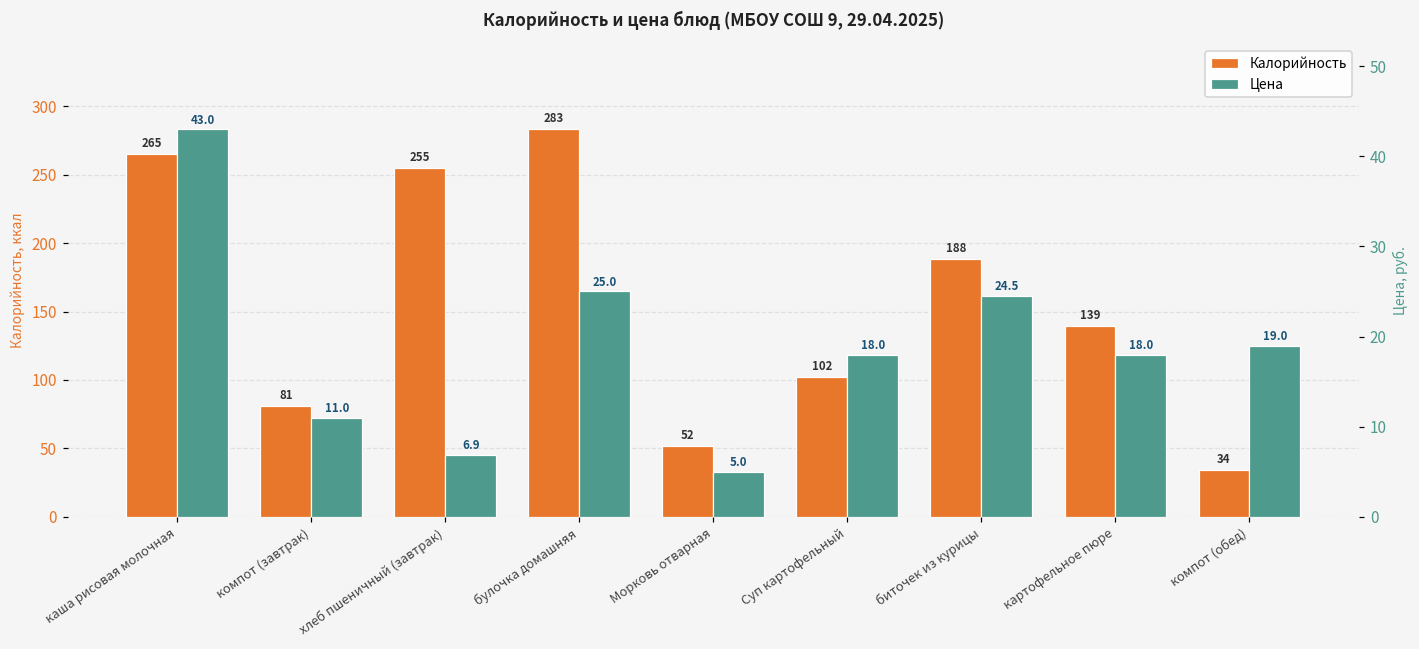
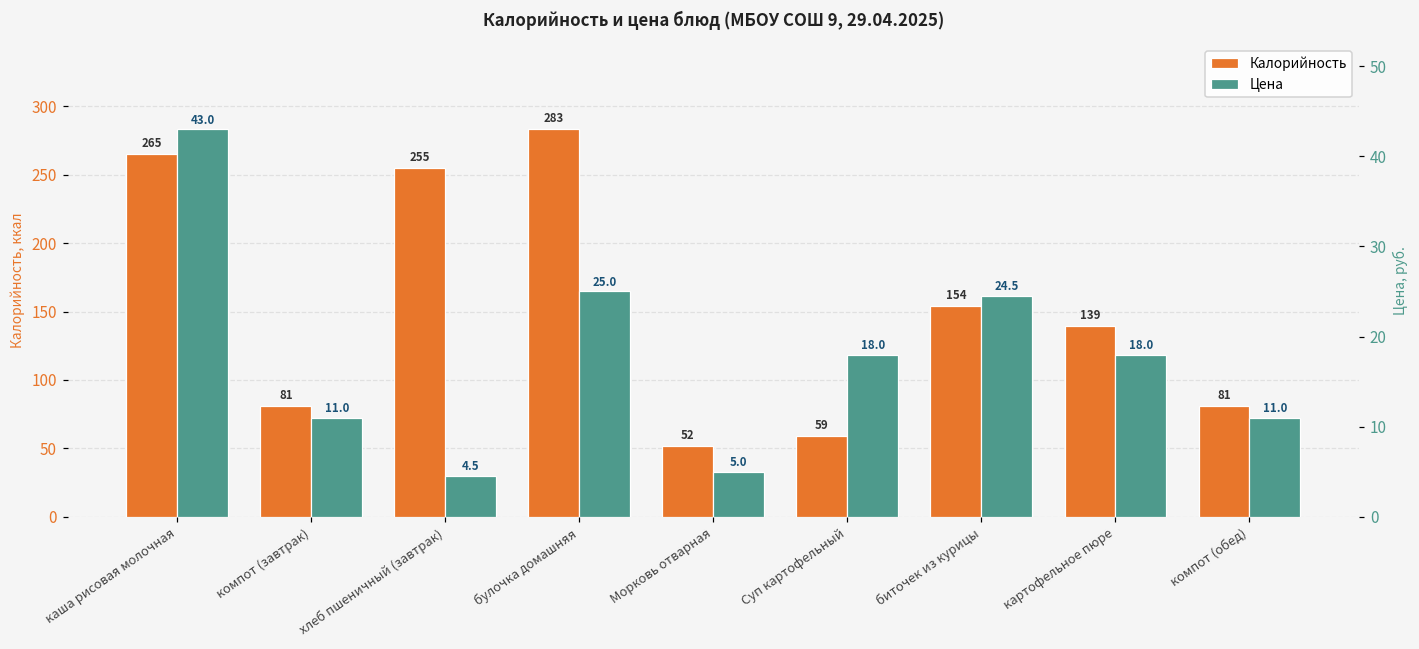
Калорийность, Суп картофельный: 102 -> 59
Калорийность, биточек из курицы: 188 -> 154
Калорийность, компот (обед): 34 -> 81
Цена, хлеб пшеничный (завтрак): 6.9 -> 4.5
Цена, компот (обед): 19.0 -> 11.0
